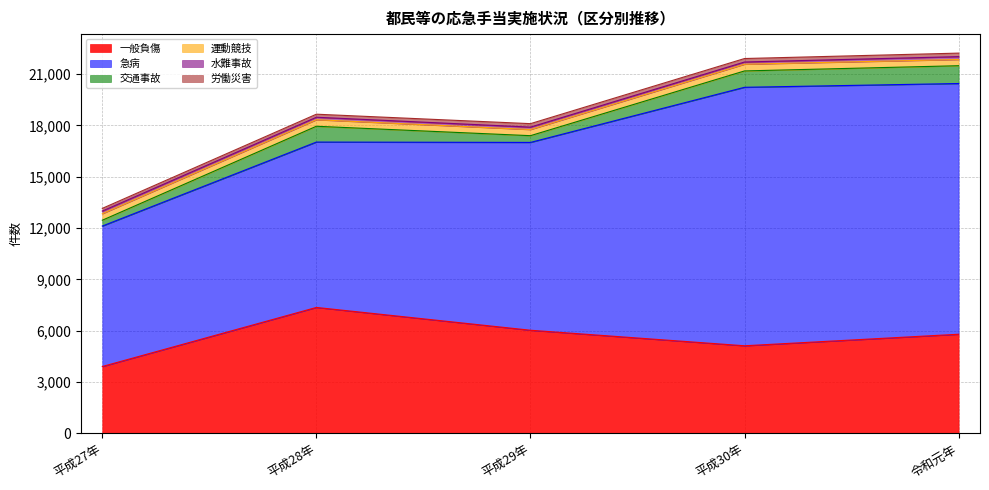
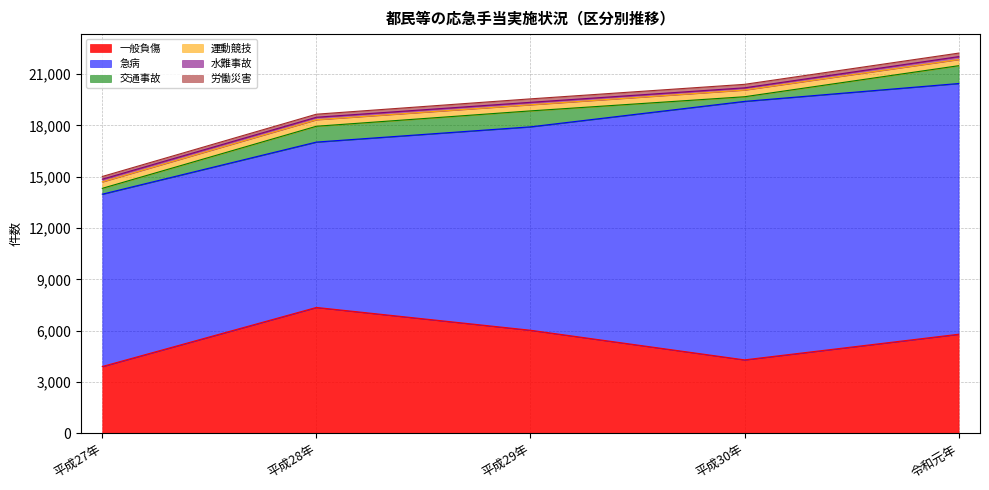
急病, 平成27年: 8,200 -> 10,100
急病, 平成29年: 11,000 -> 11,900
交通事故, 平成29年: 400 -> 900
一般負傷, 平成30年: 5,100 -> 4,300
交通事故, 平成30年: 1,000 -> 300
